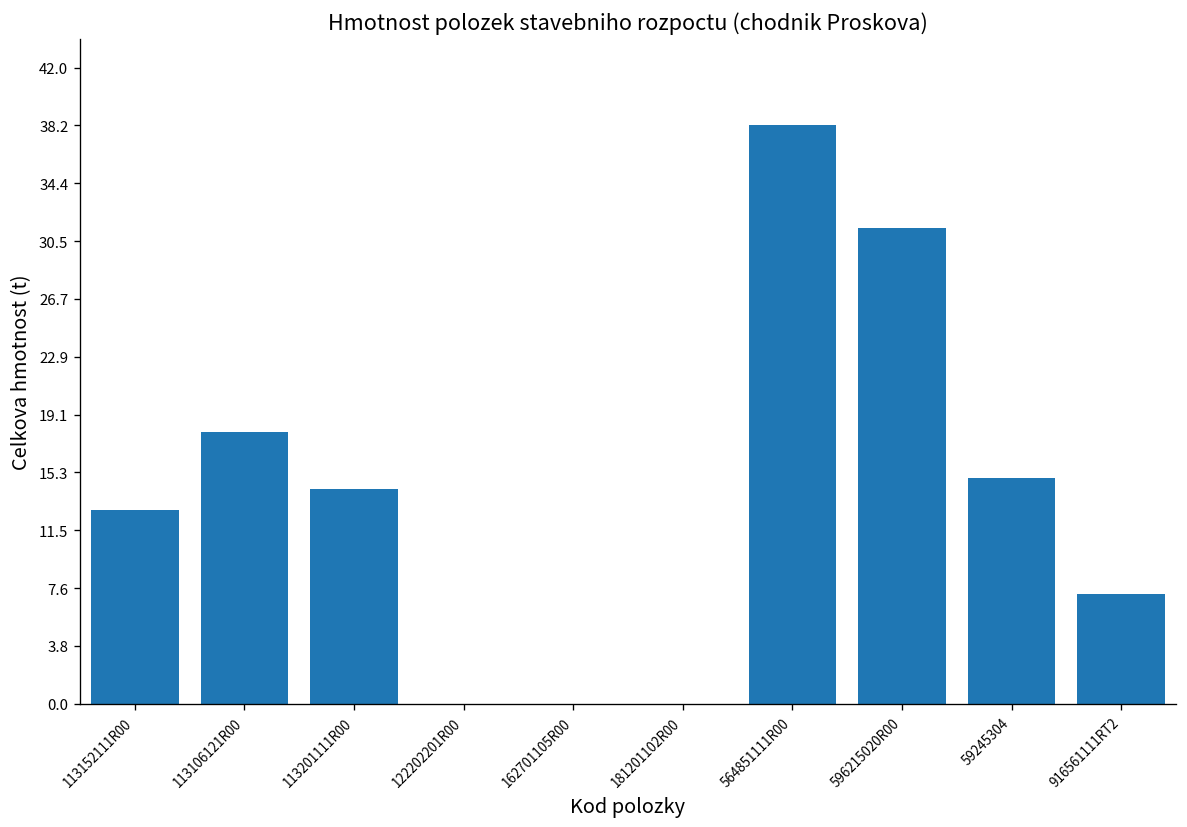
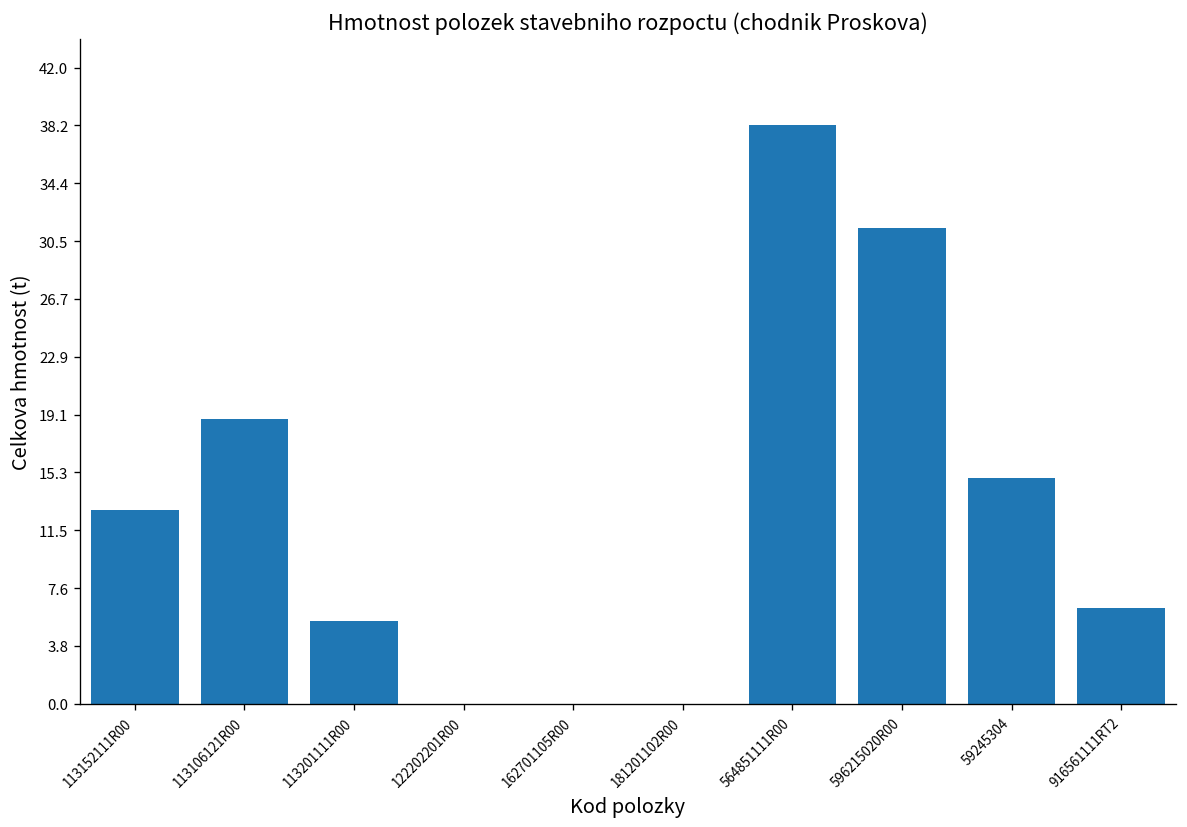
113106121R00: 18.0 -> 18.8
113201111R00: 14.2 -> 5.4
916561111RT2: 7.2 -> 6.3
